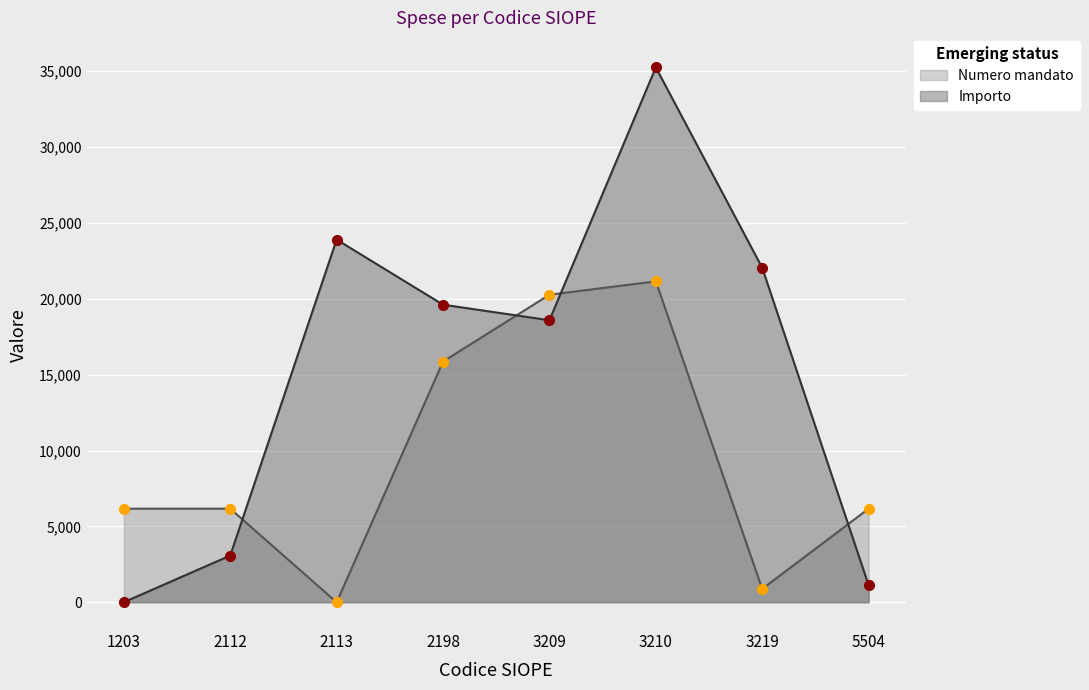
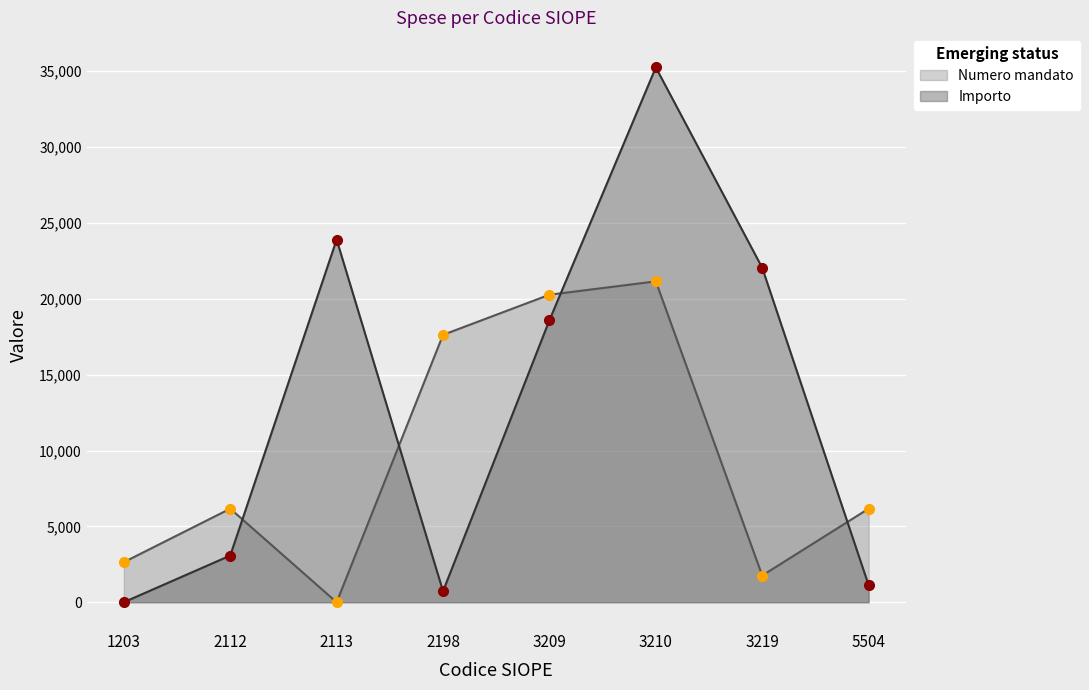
Numero mandato, 1203: 6,200 -> 2,600
Numero mandato, 2198: 15,900 -> 17,600
Importo, 2198: 19,600 -> 700
Numero mandato, 3219: 900 -> 1,800
